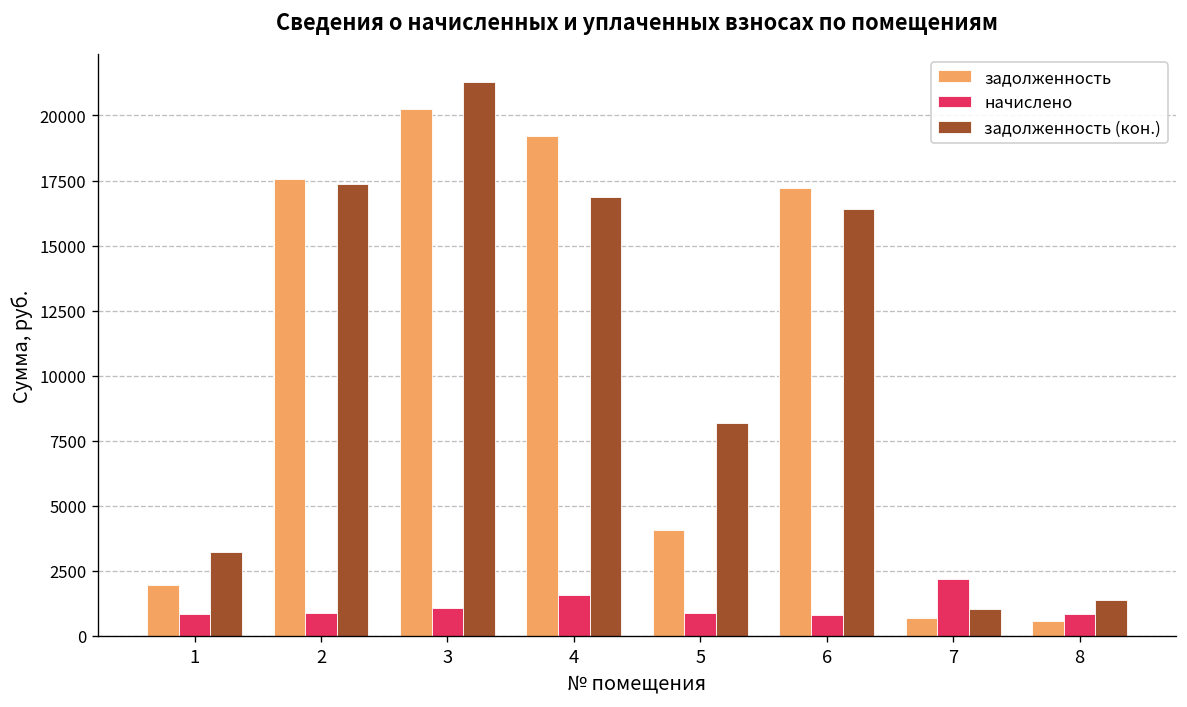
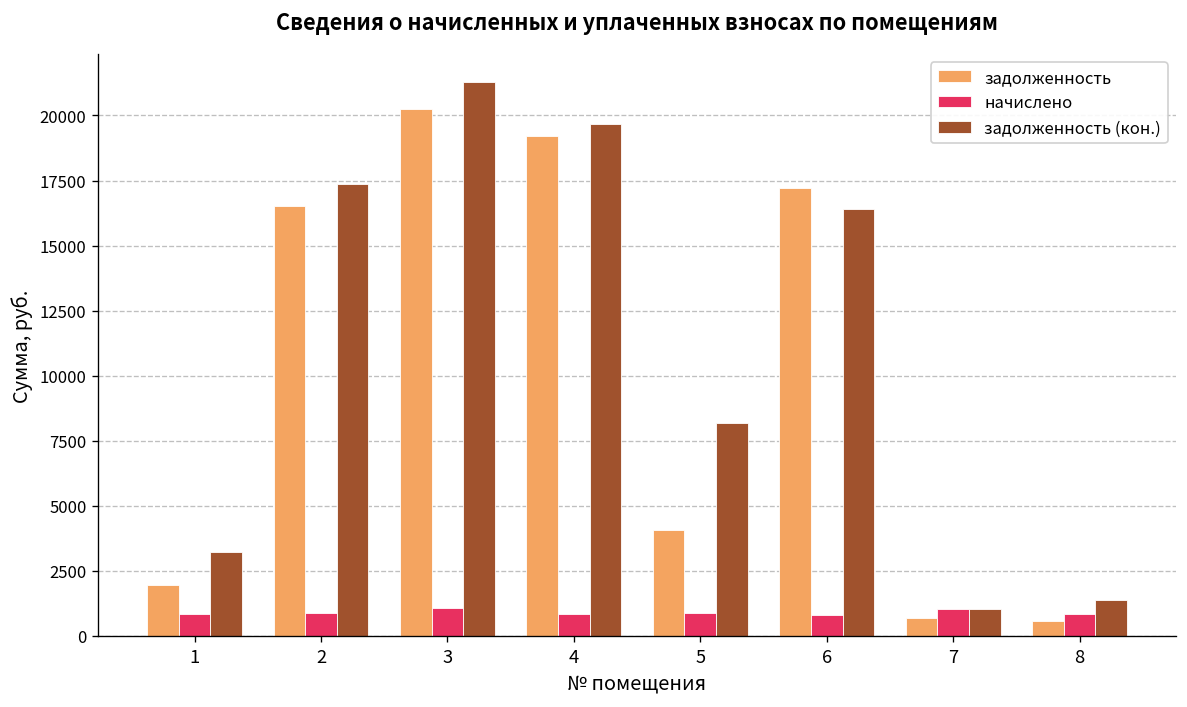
задолженность, 2: 17500 -> 16500
начислено, 4: 1600 -> 800
задолженность (кон.), 4: 16900 -> 19700
начислено, 7: 2200 -> 1000
